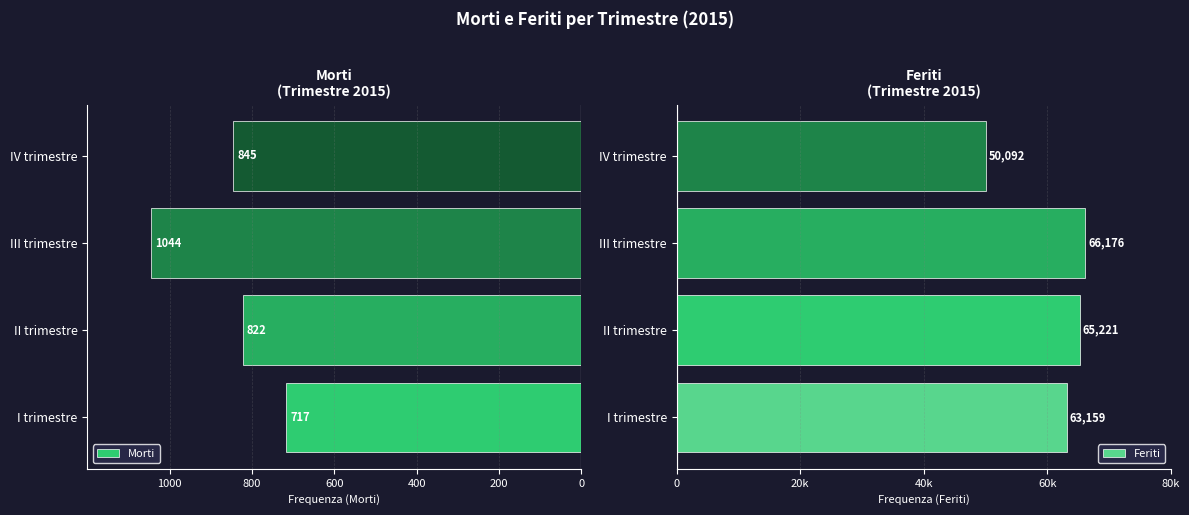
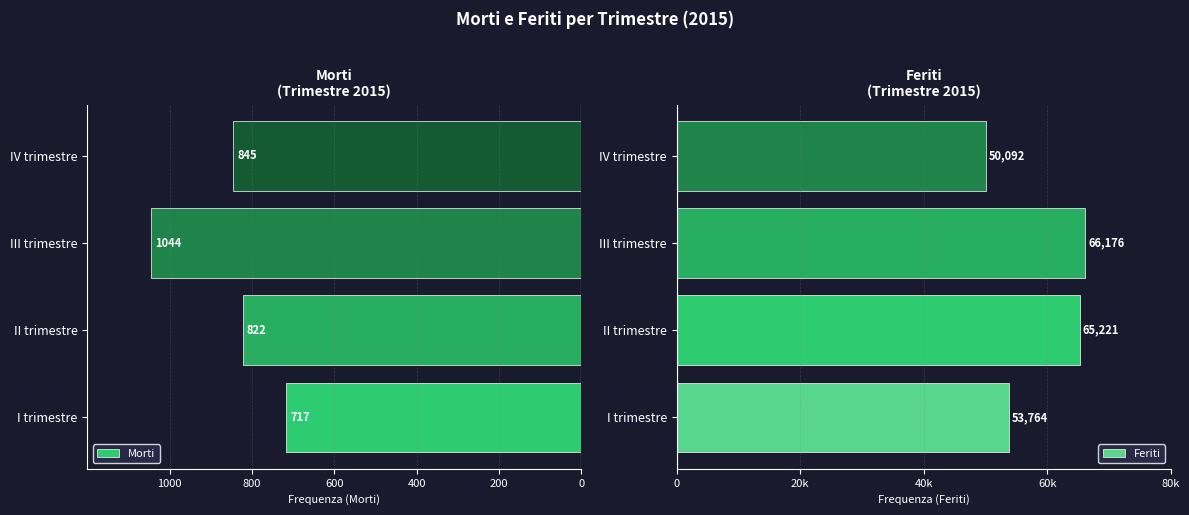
Feriti (Trimestre 2015), I trimestre: 63,159 -> 53,764
